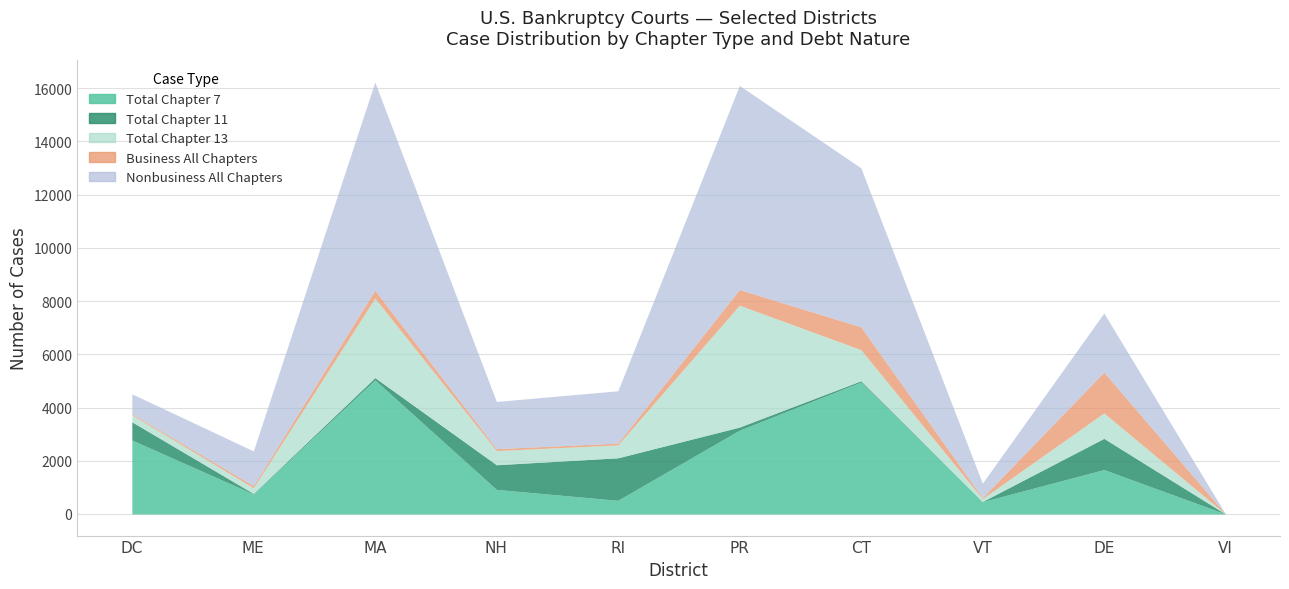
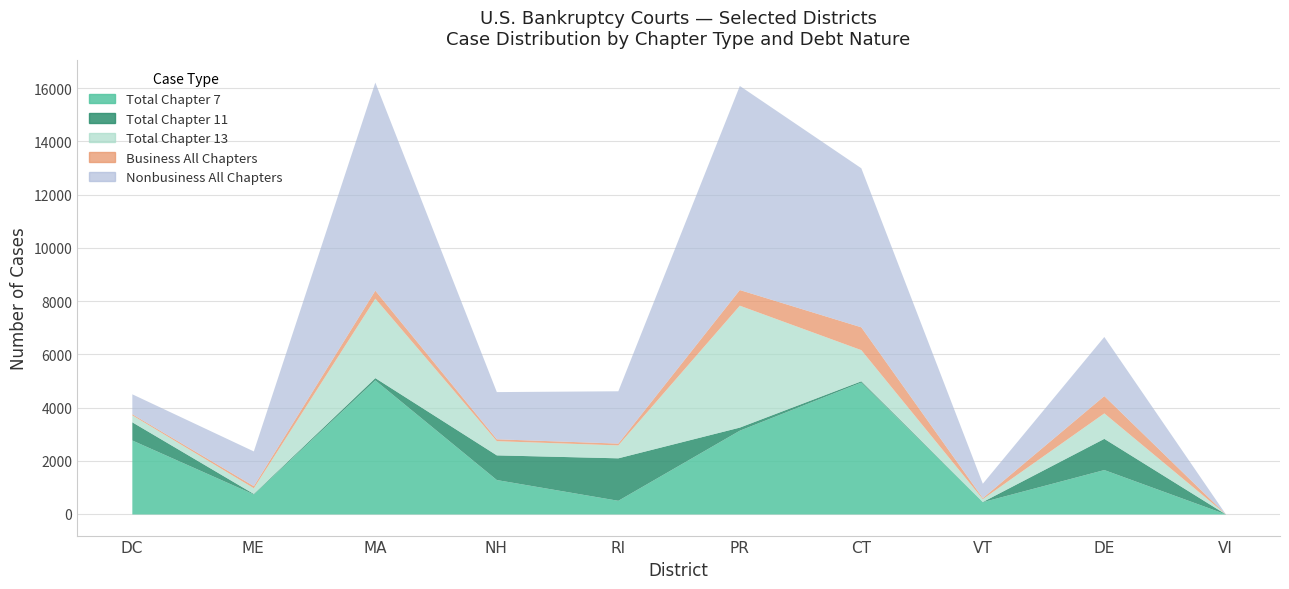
Total Chapter 7, NH: 900 -> 1300
Business All Chapters, DE: 1500 -> 700
